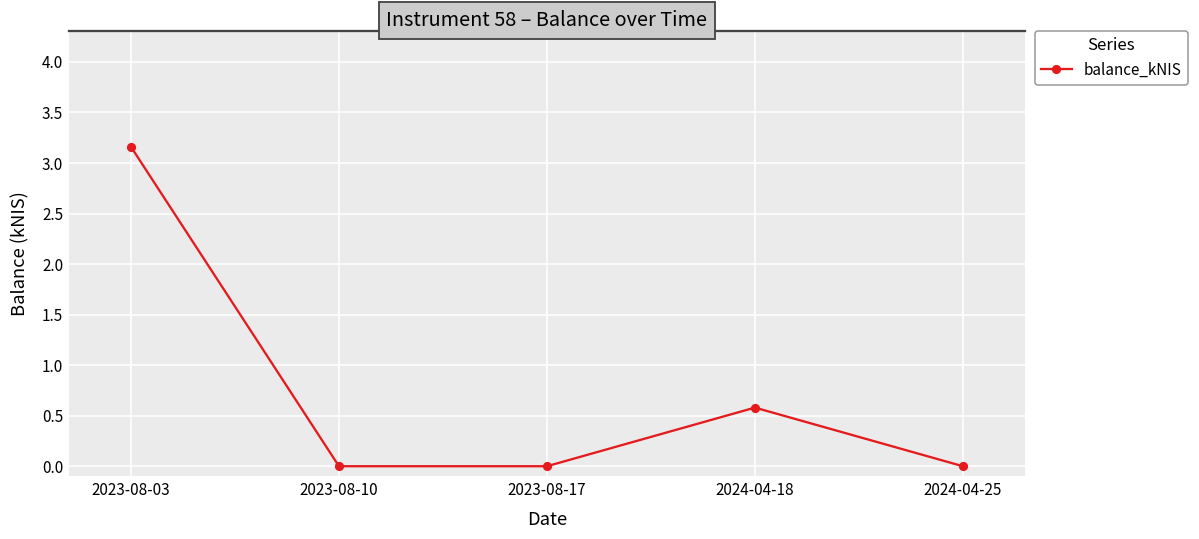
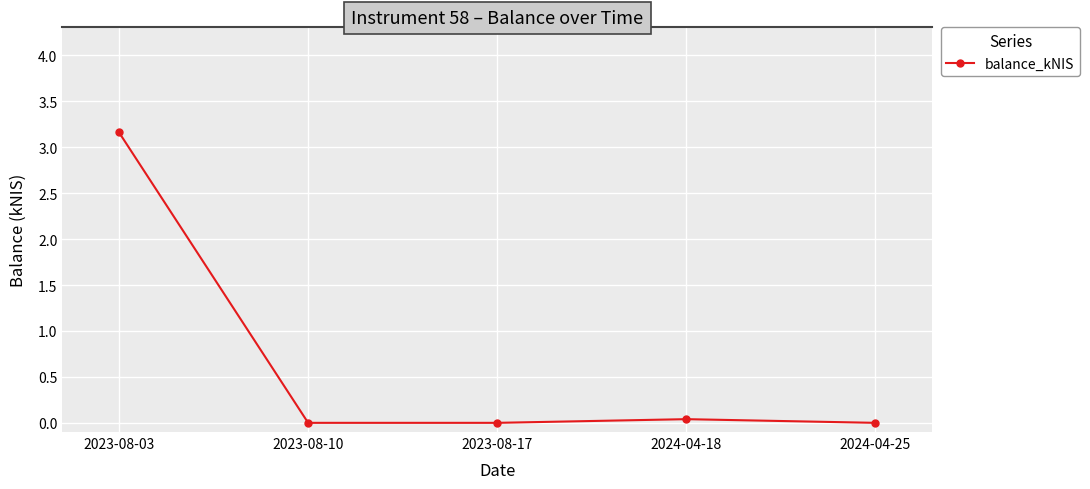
2024-04-18: 0.6 -> 0.0
